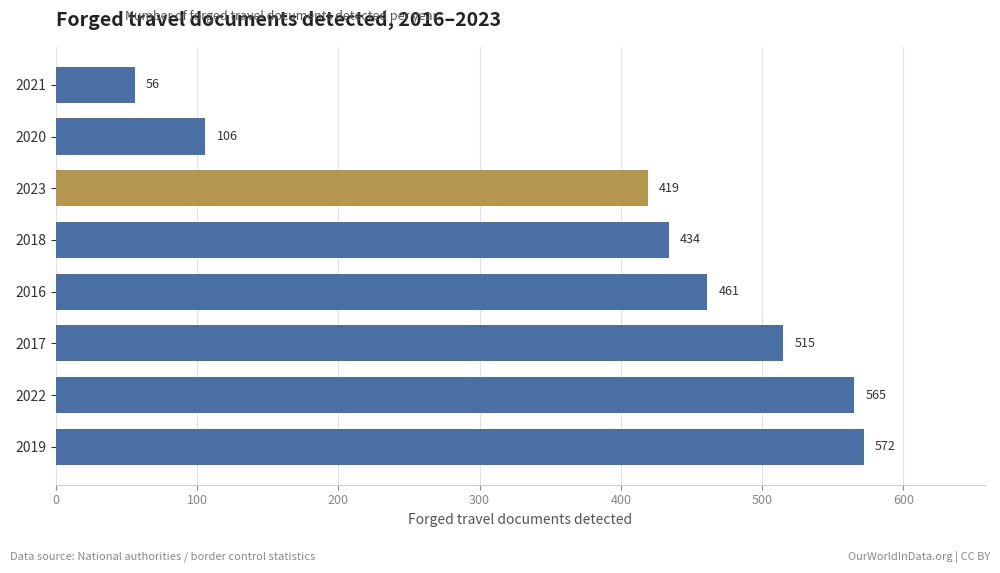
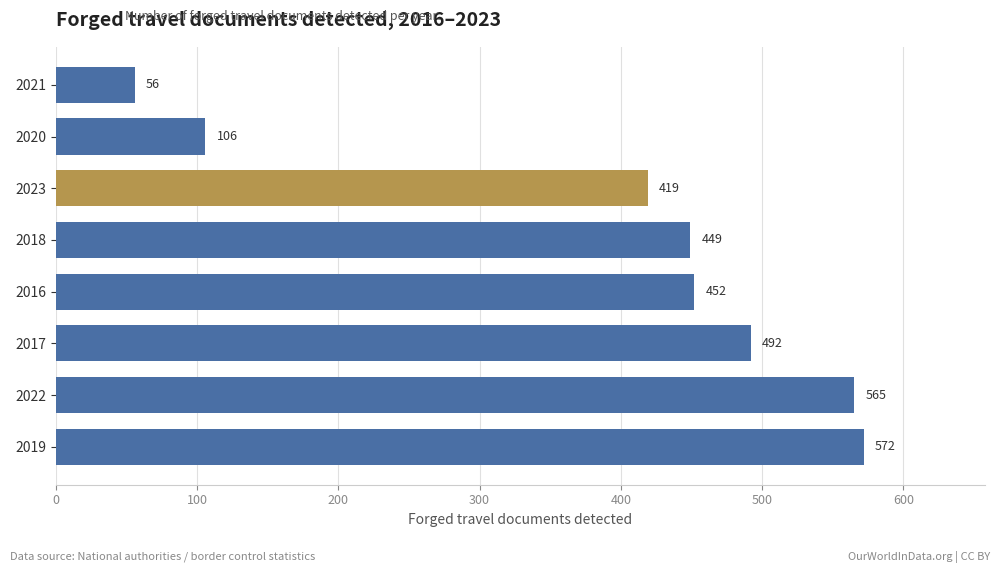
2018: 434 -> 449
2016: 461 -> 452
2017: 515 -> 492
